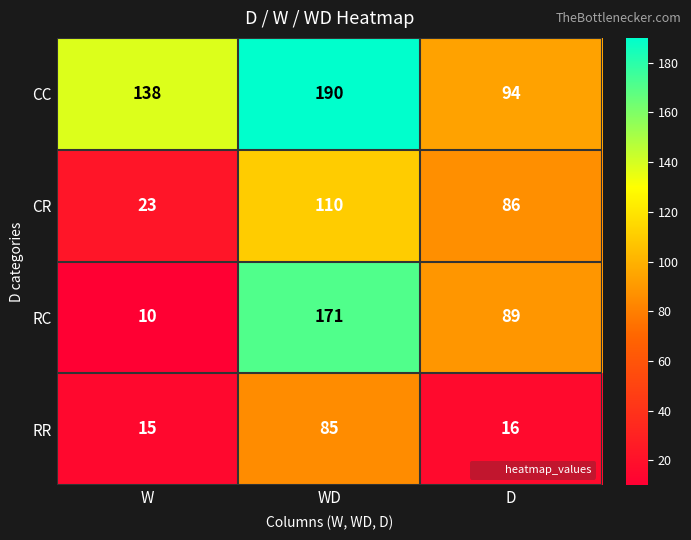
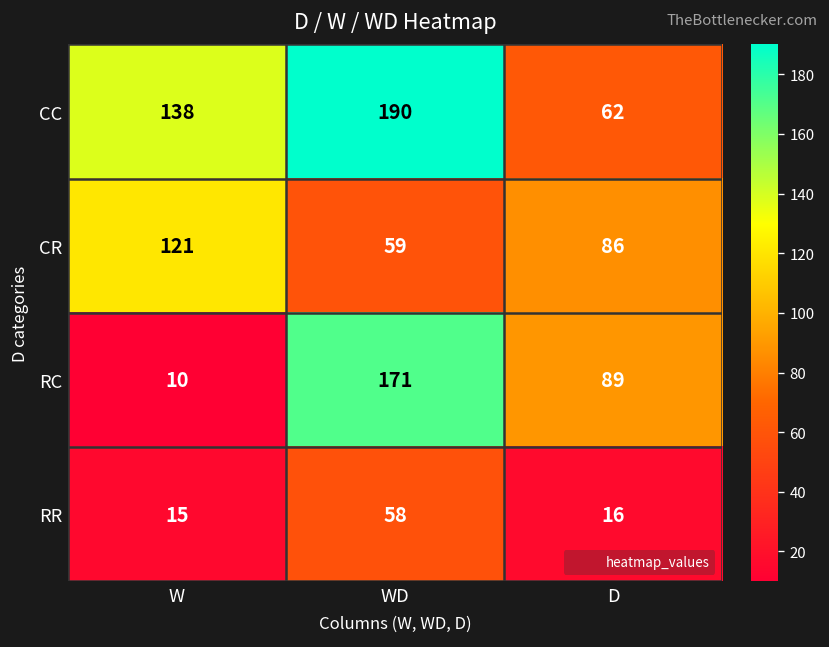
CC, D: 94 -> 62
CR, W: 23 -> 121
CR, WD: 110 -> 59
RR, WD: 85 -> 58
